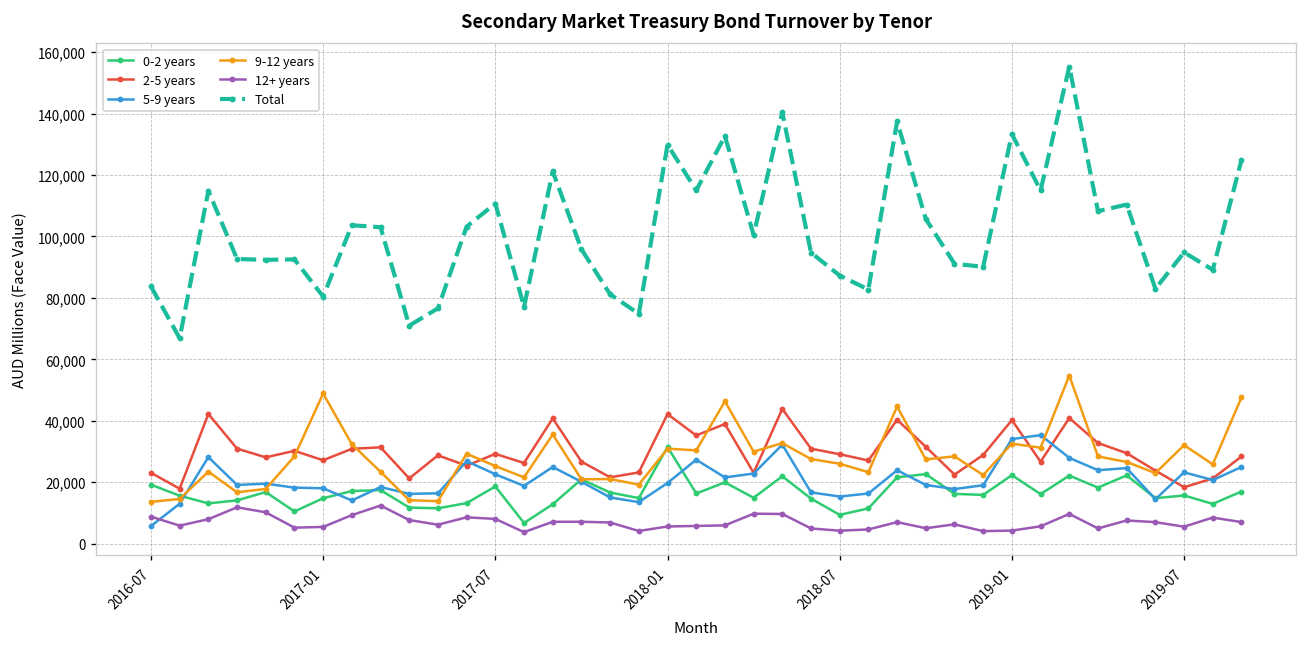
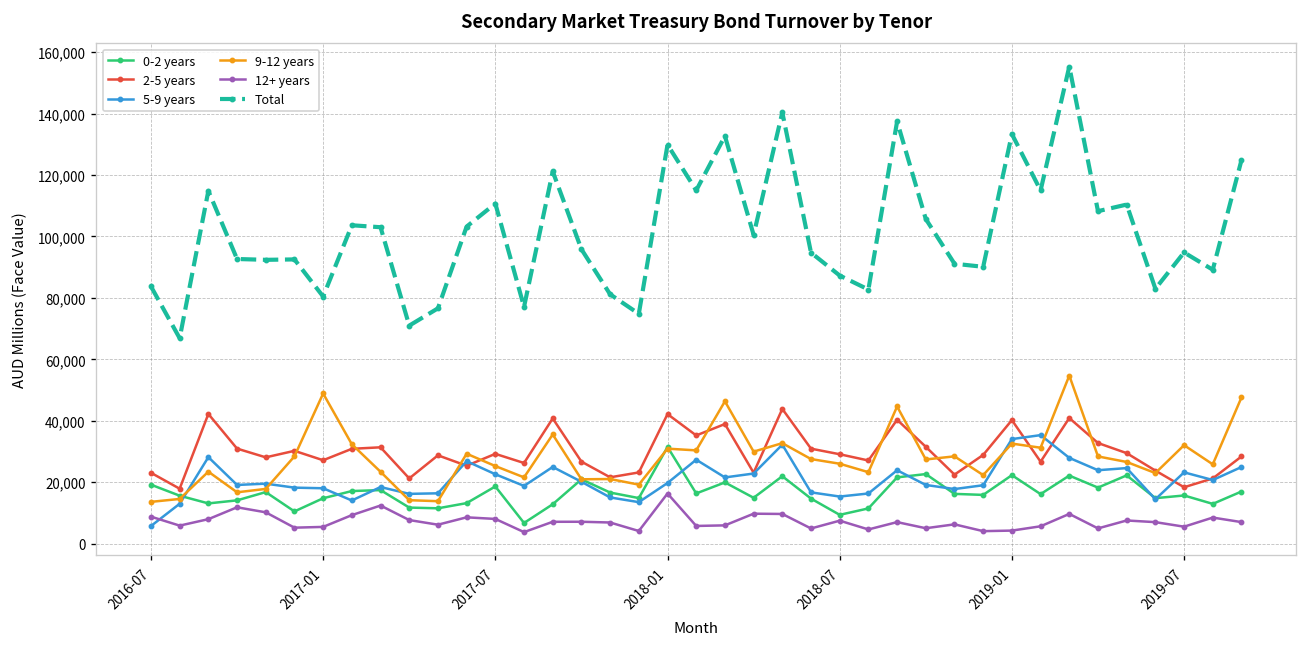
12+ years, 2018-01: 6,000 -> 16,000
12+ years, 2018-07: 4,000 -> 7,000
